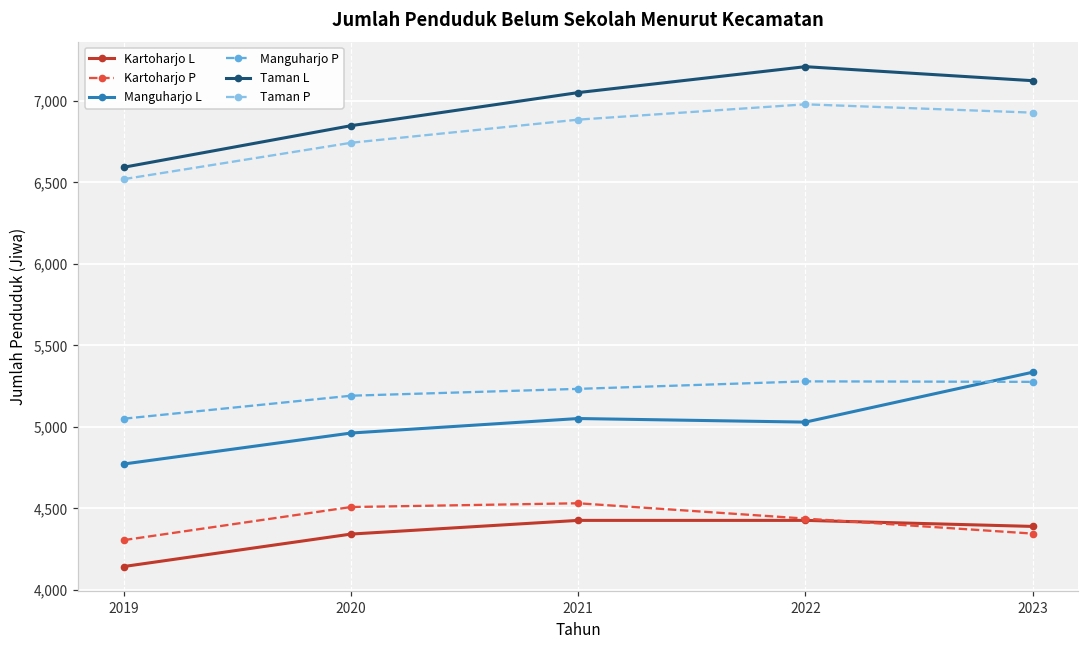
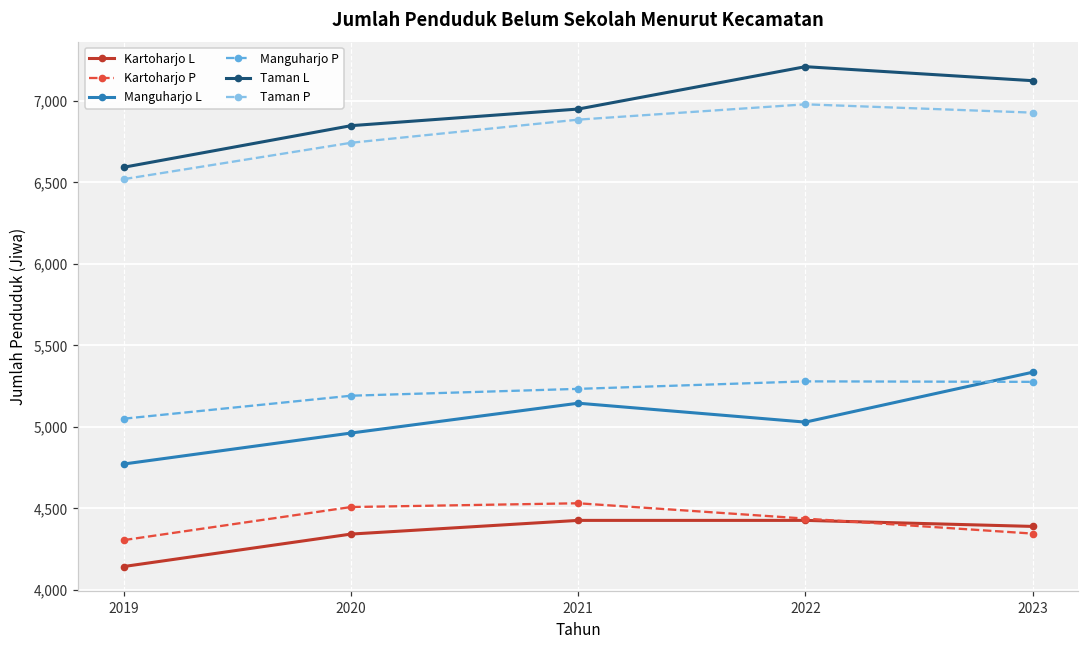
Manguharjo L, 2021: 5,050 -> 5,150
Taman L, 2021: 7,050 -> 6,950
